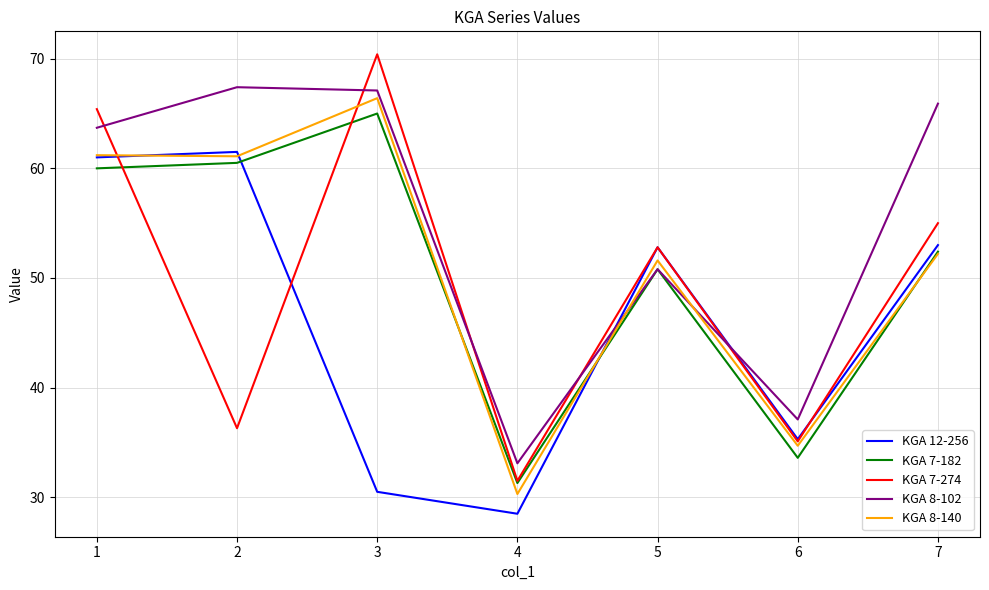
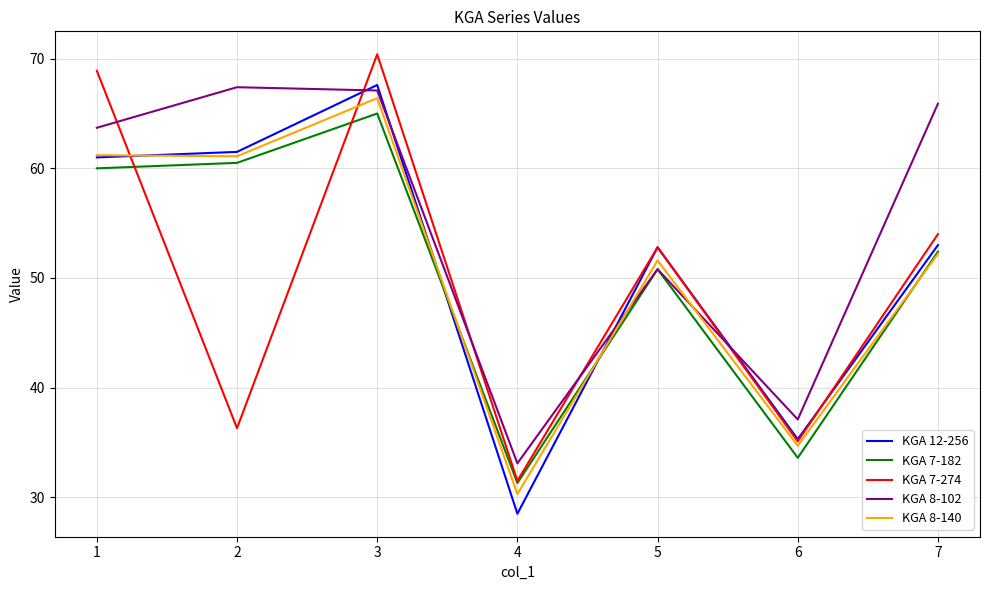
KGA 7-274, 1: 65.4 -> 68.9
KGA 12-256, 3: 30.5 -> 67.6
KGA 7-274, 7: 55 -> 54
